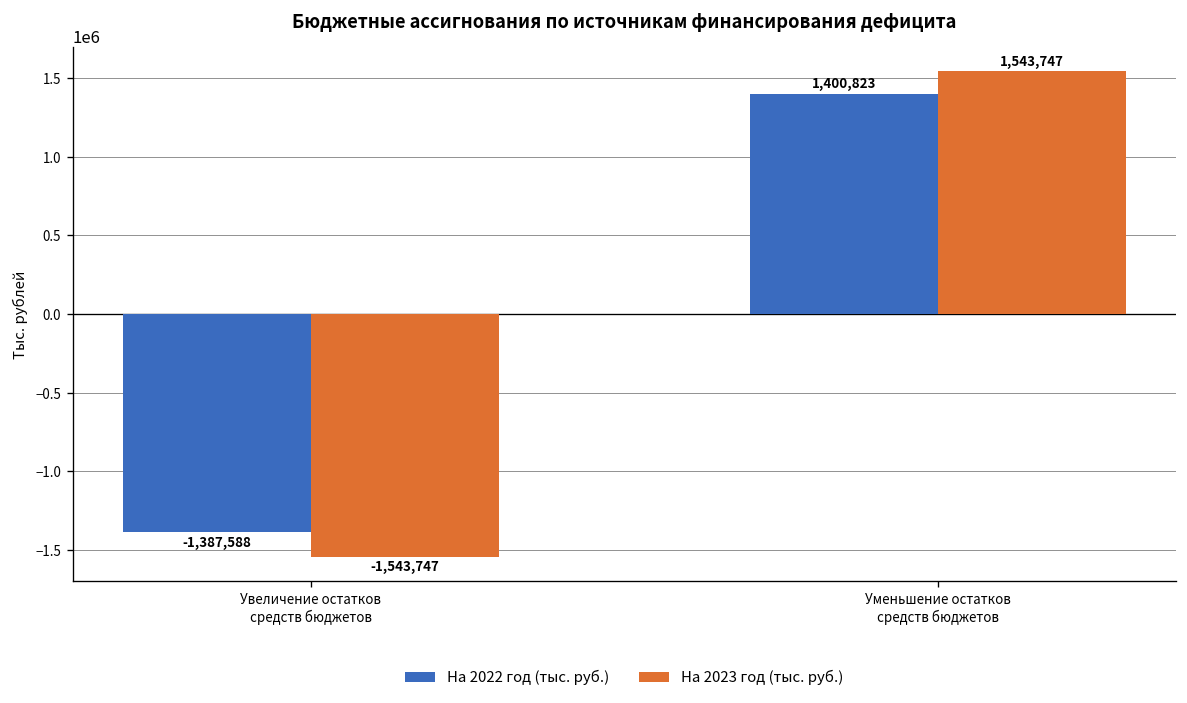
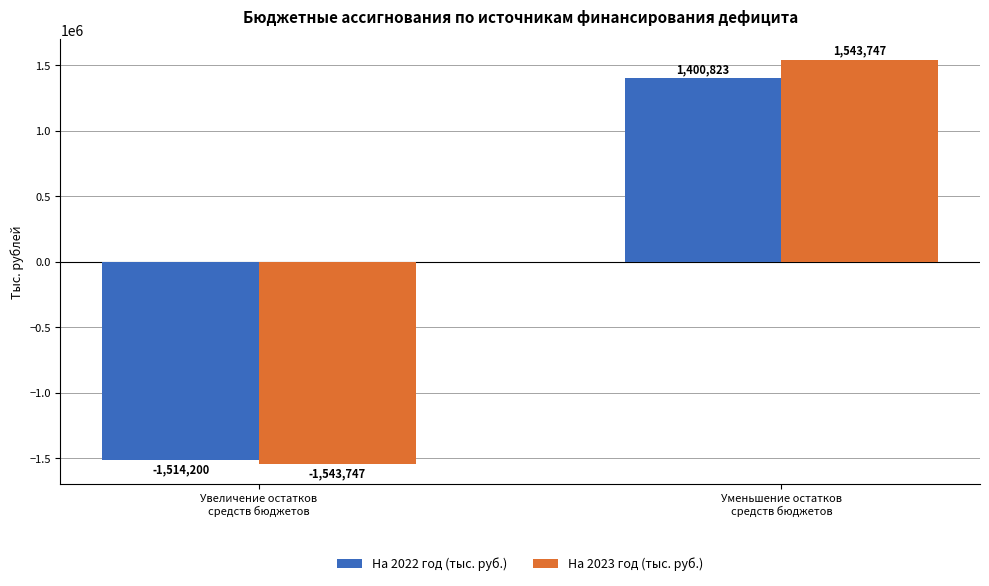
На 2022 год (тыс. руб.), Увеличение остатков средств бюджетов: -1,387,588 -> -1,514,200
